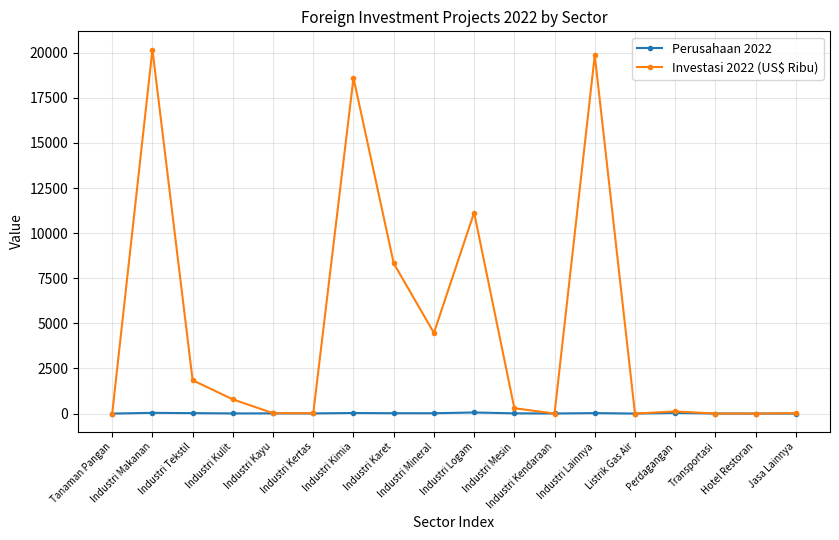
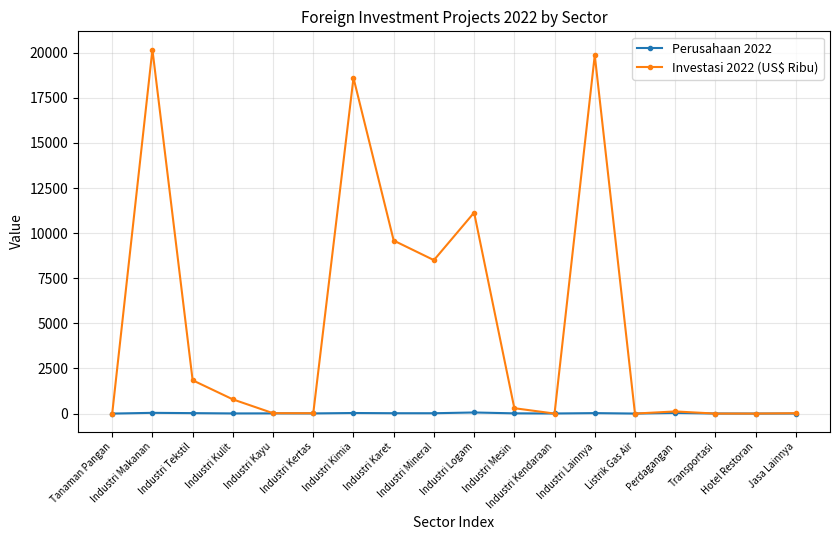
Investasi 2022 (US$ Ribu), Industri Karet: 8300 -> 9600
Investasi 2022 (US$ Ribu), Industri Mineral: 4500 -> 8500
